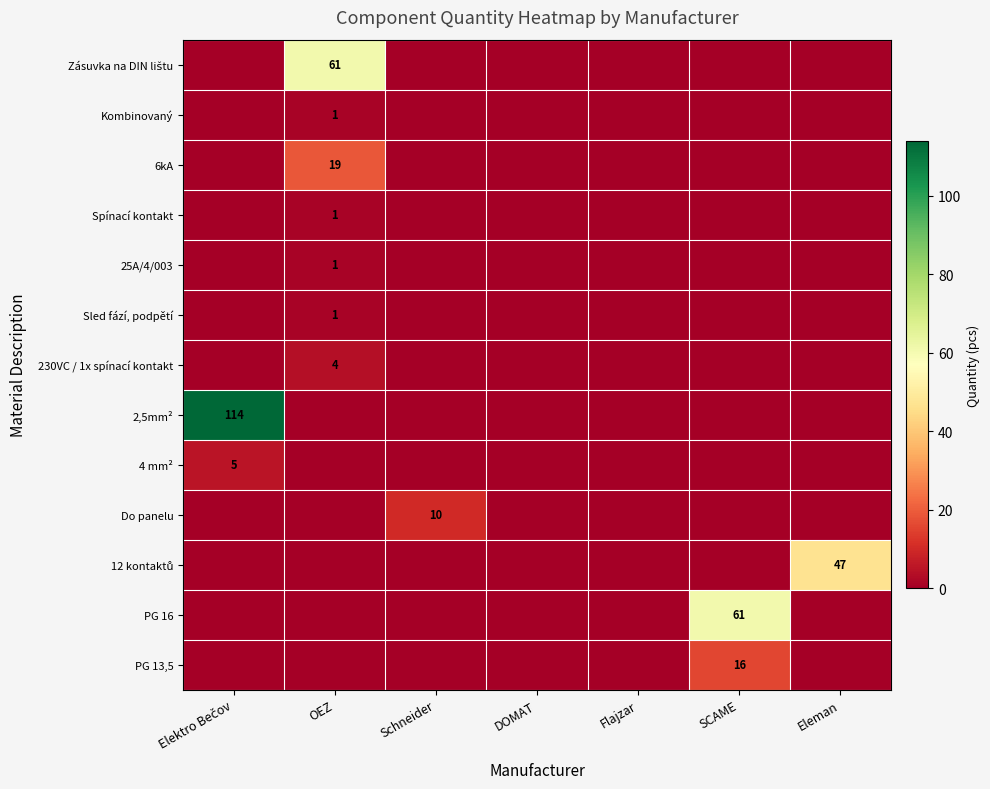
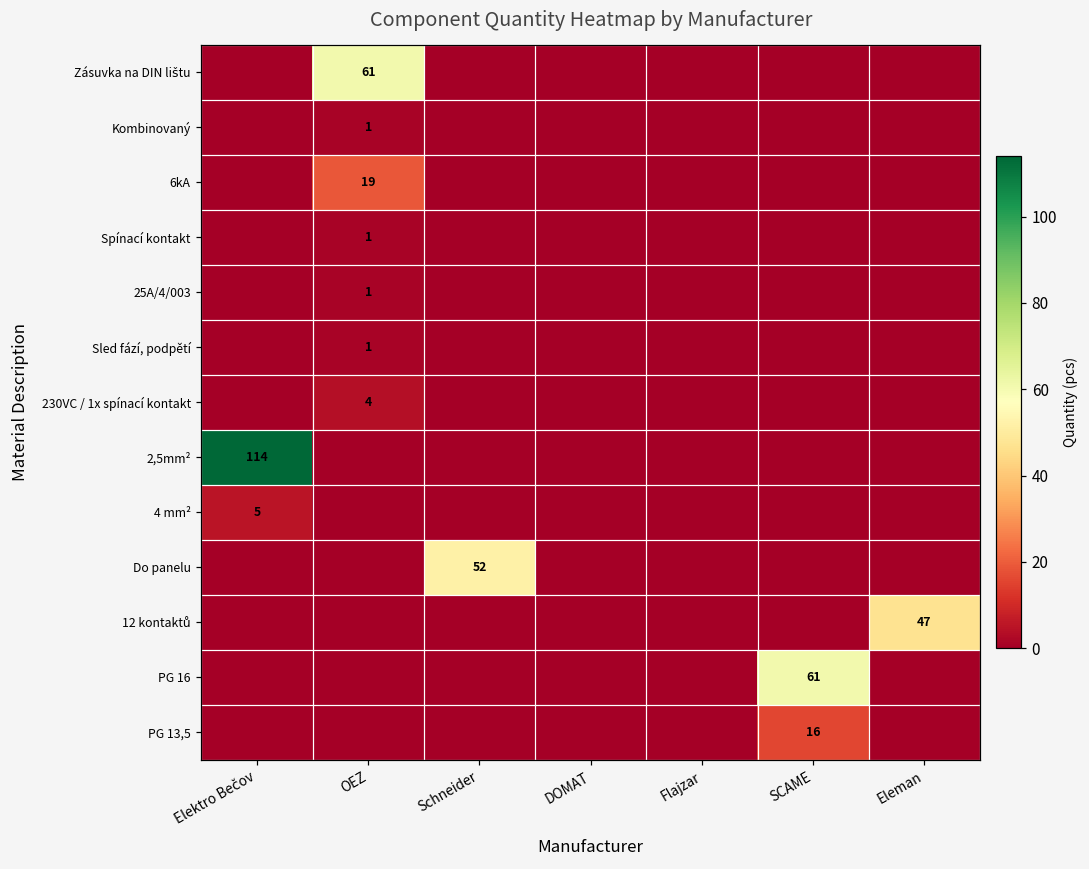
Do panelu, Schneider: 10 -> 52
